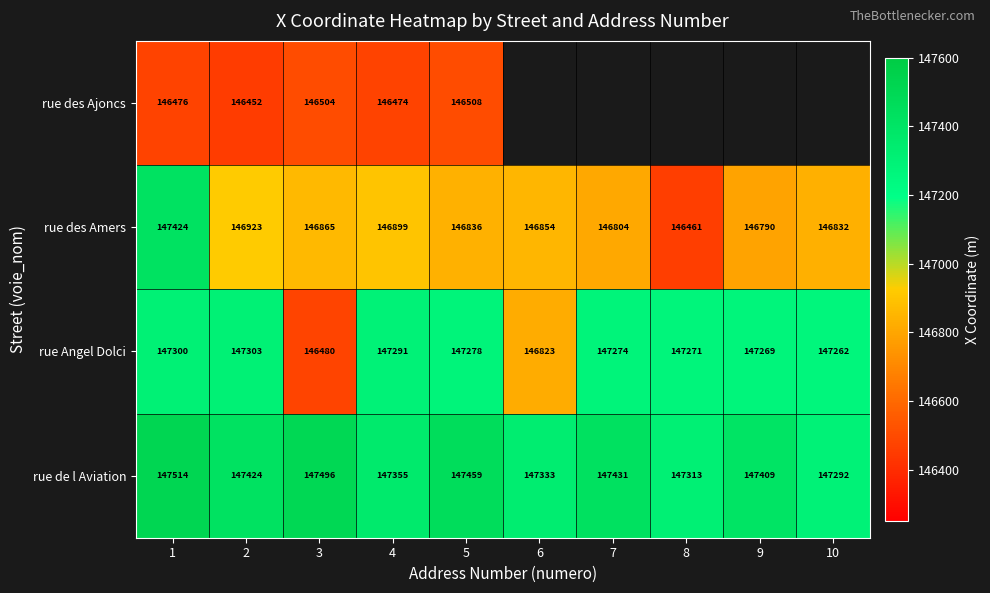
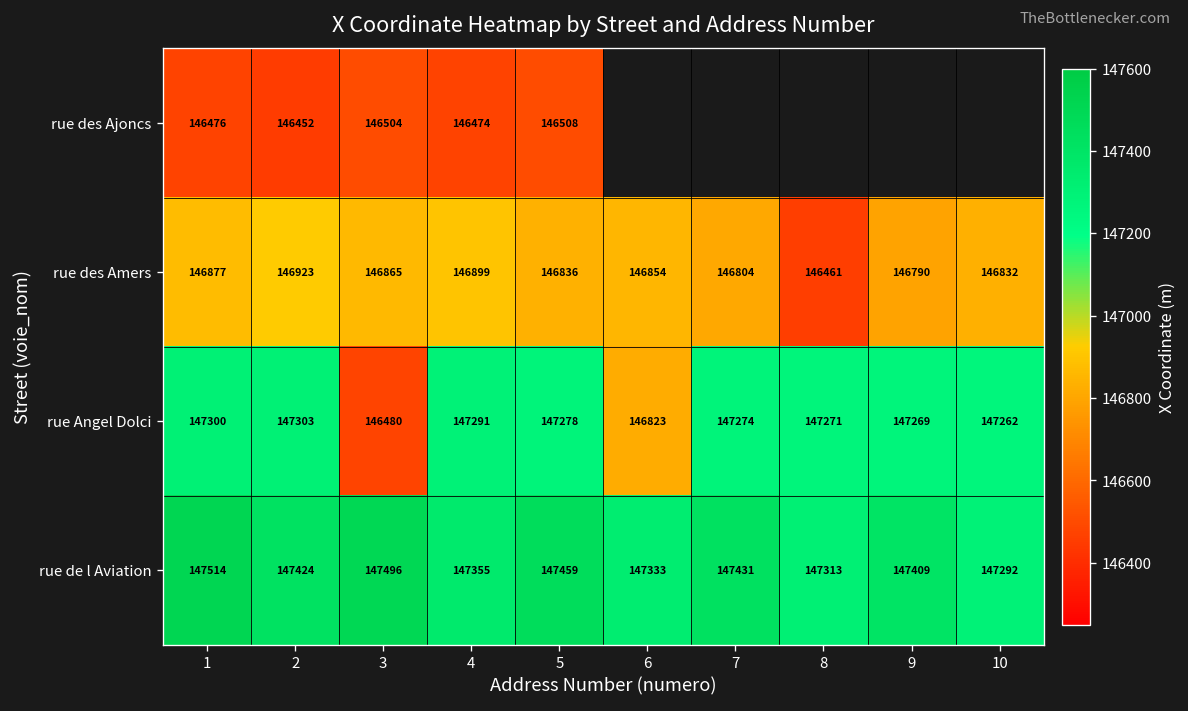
rue des Amers, 1: 147424 -> 146877
